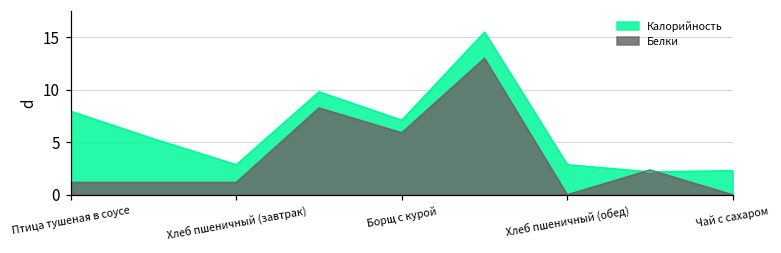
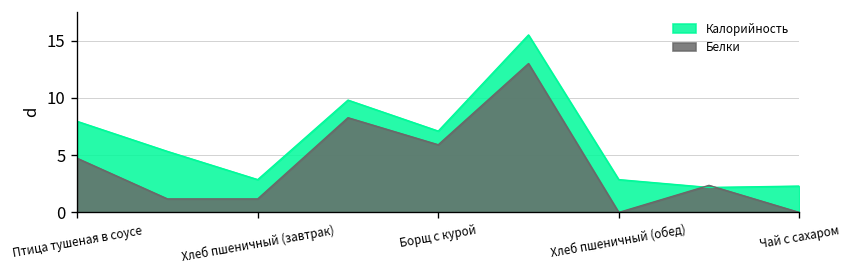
Белки, Птица тушеная в соусе: 1 -> 5
